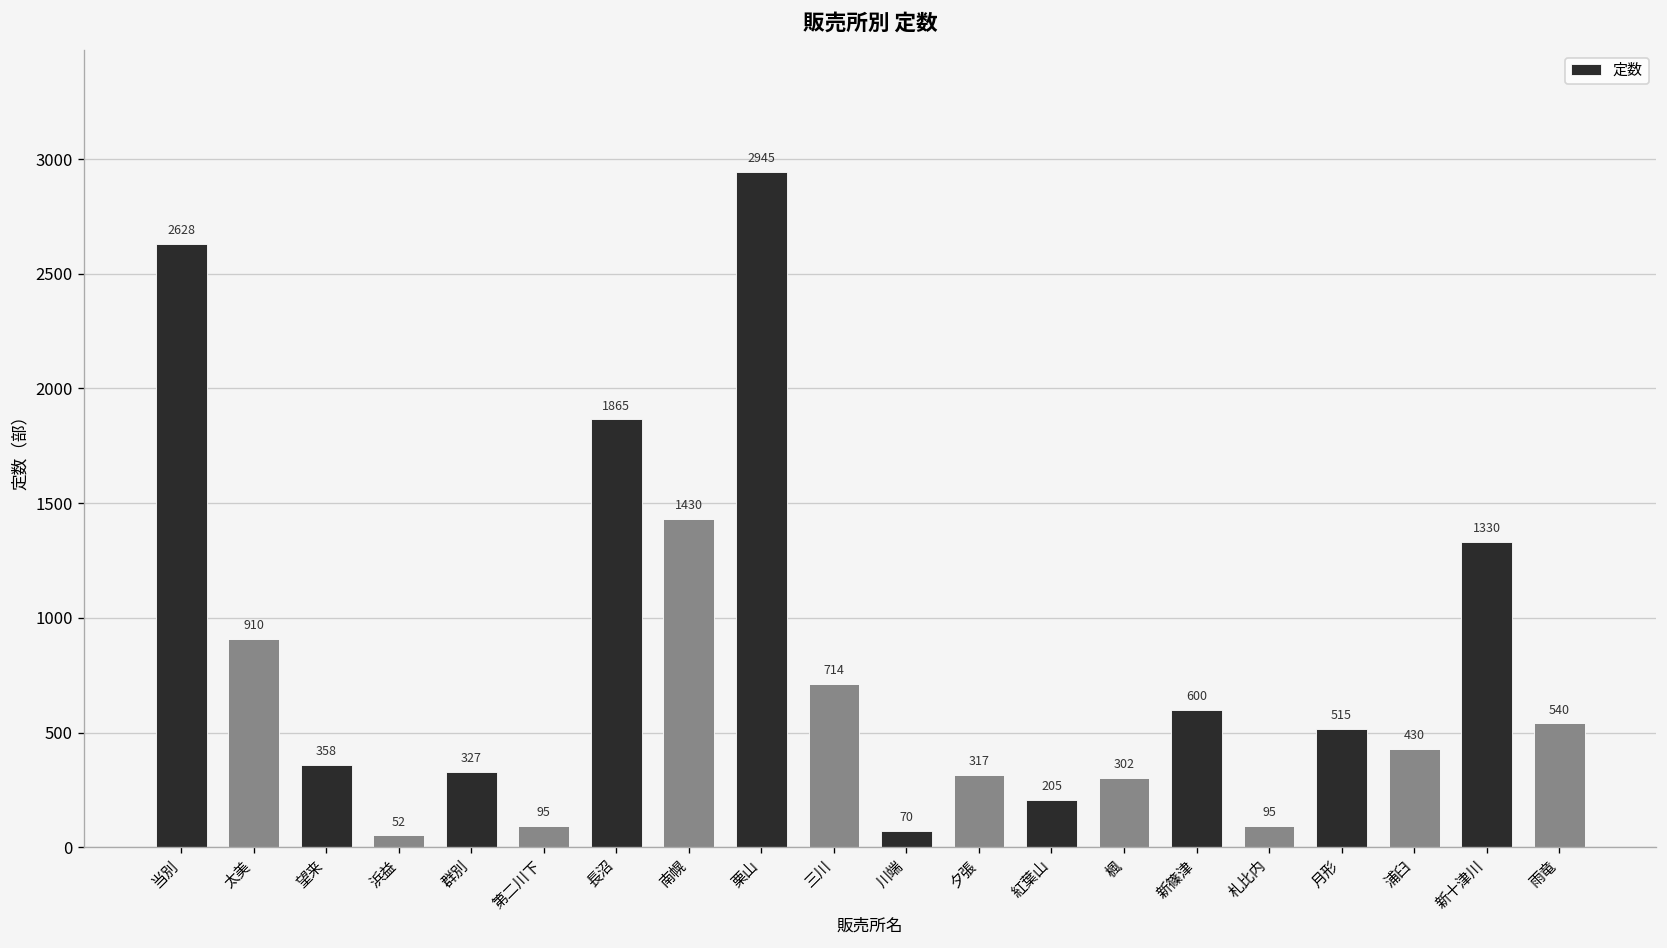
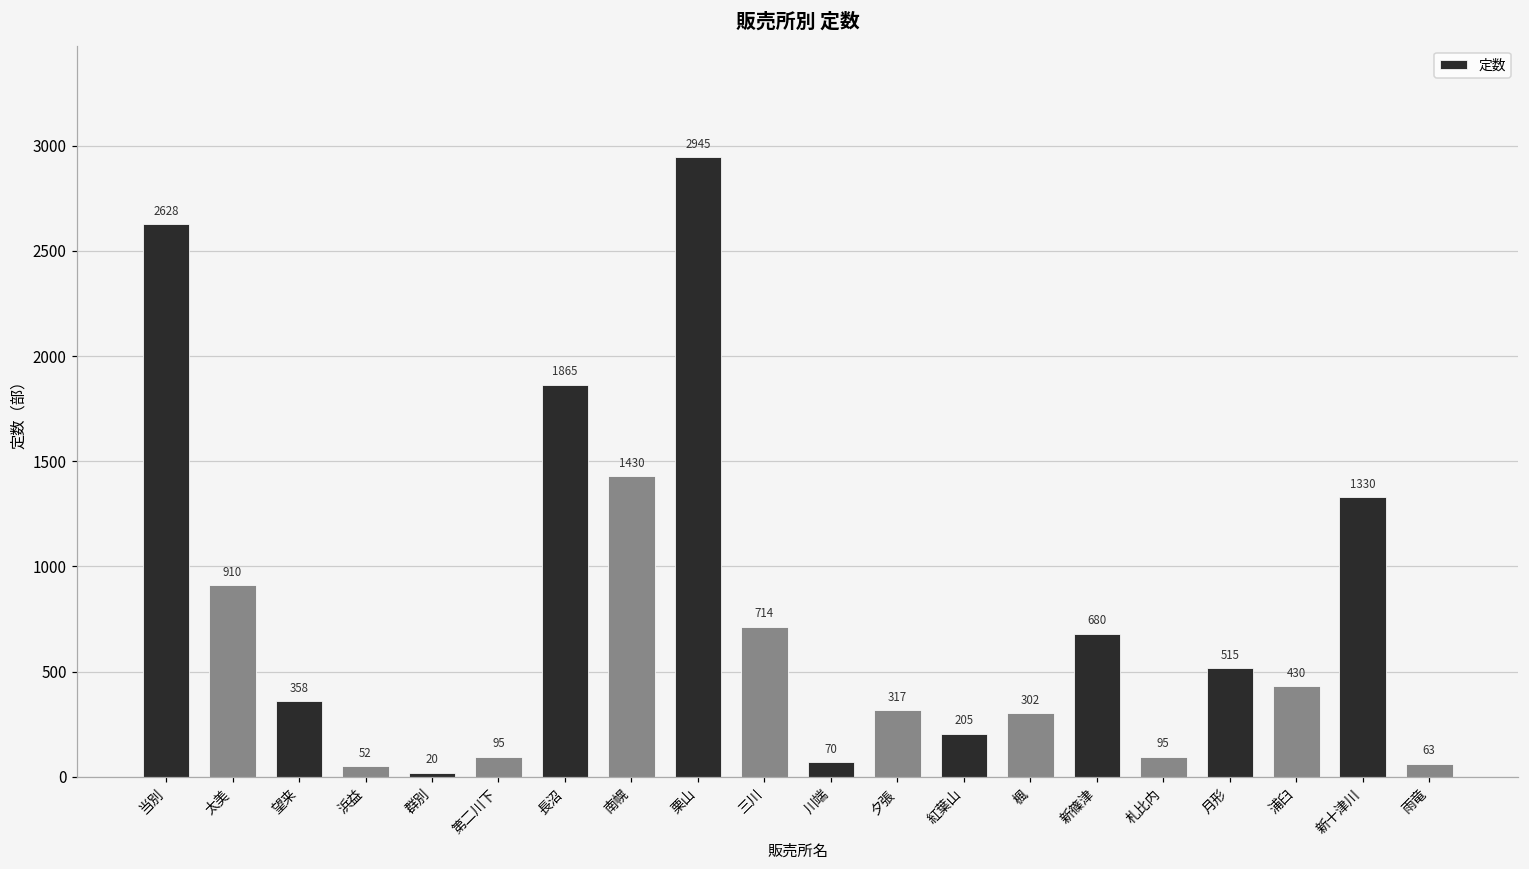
群別: 327 -> 20
新篠津: 600 -> 680
雨竜: 540 -> 63
